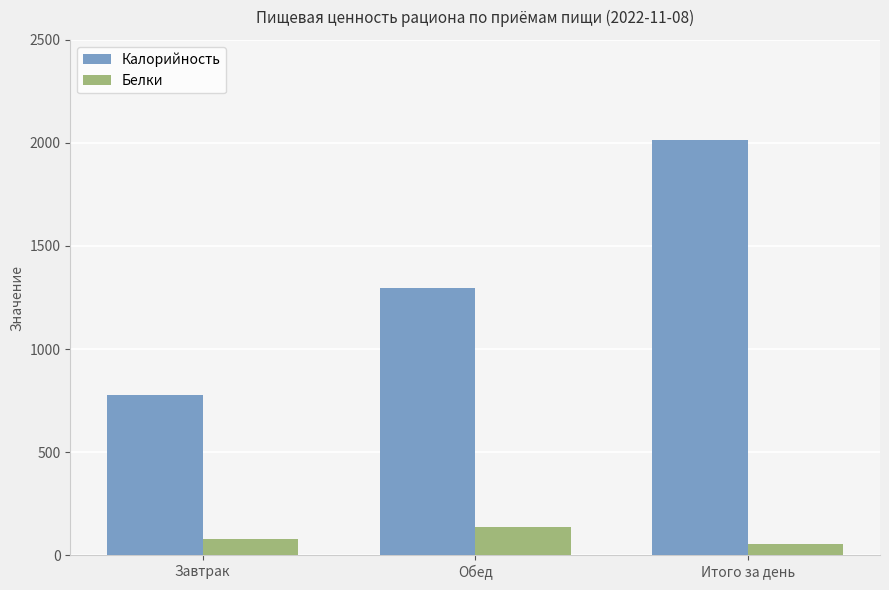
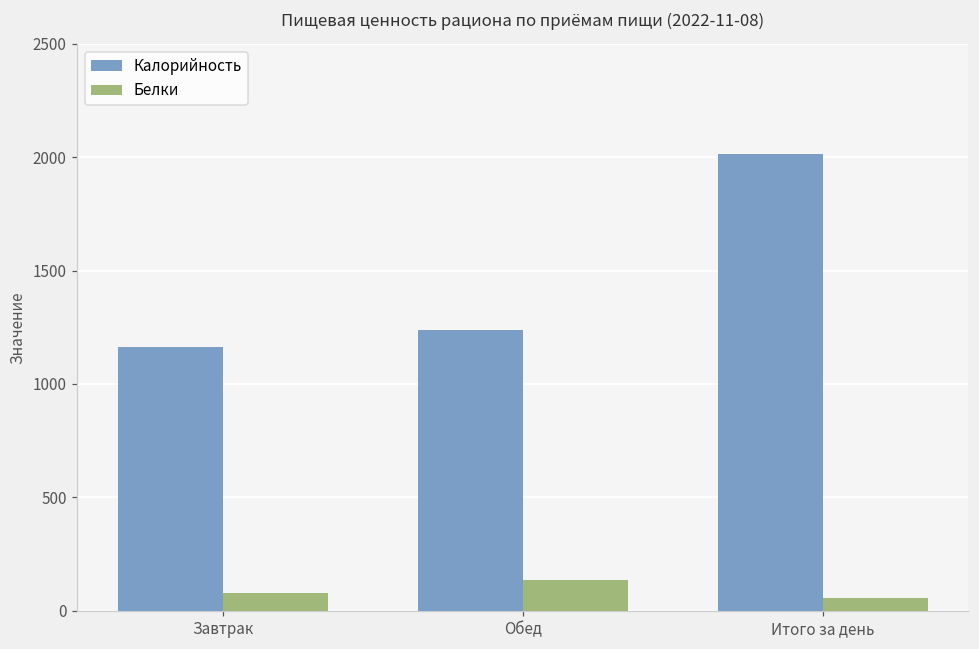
Калорийность, Завтрак: 780 -> 1160
Калорийность, Обед: 1300 -> 1240
